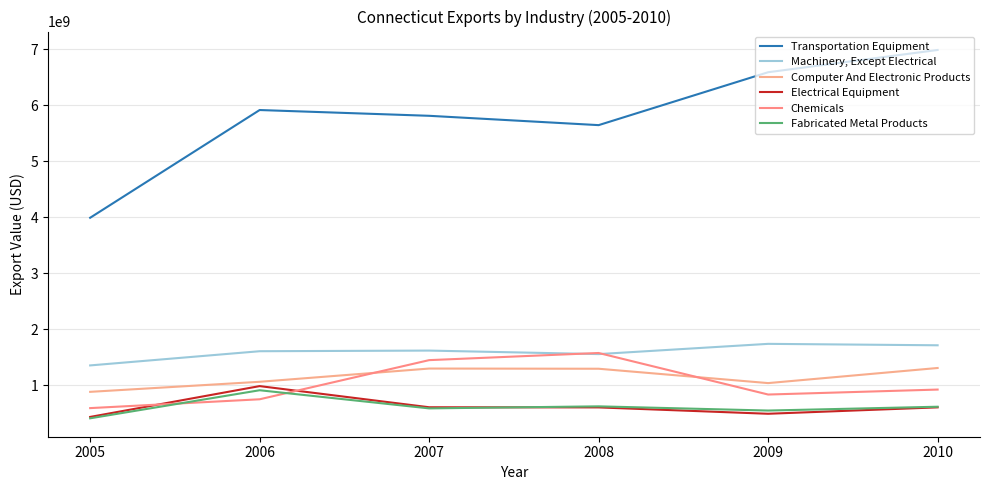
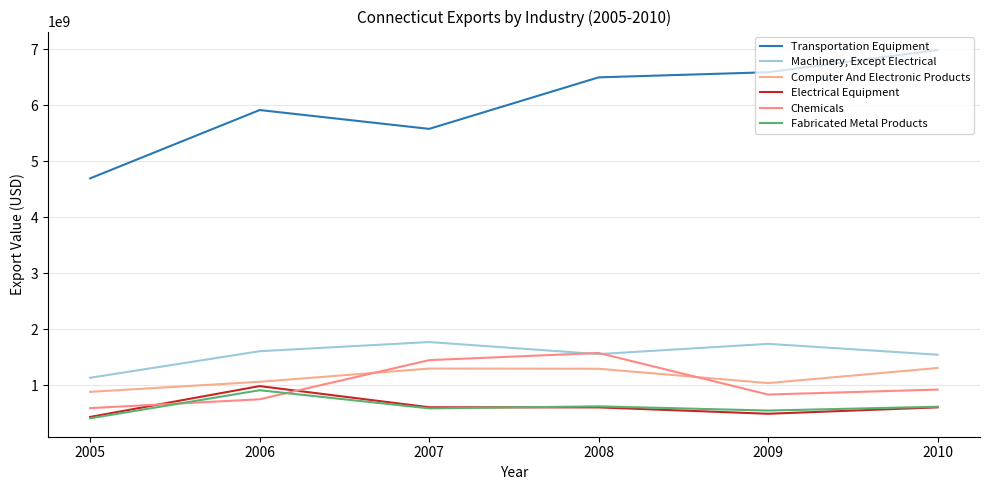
Transportation Equipment, 2005: 4000000000 -> 4700000000
Machinery, Except Electrical, 2005: 1400000000 -> 1100000000
Transportation Equipment, 2007: 5800000000 -> 5600000000
Machinery, Except Electrical, 2007: 1600000000 -> 1800000000
Transportation Equipment, 2008: 5600000000 -> 6500000000
Machinery, Except Electrical, 2010: 1700000000 -> 1500000000
